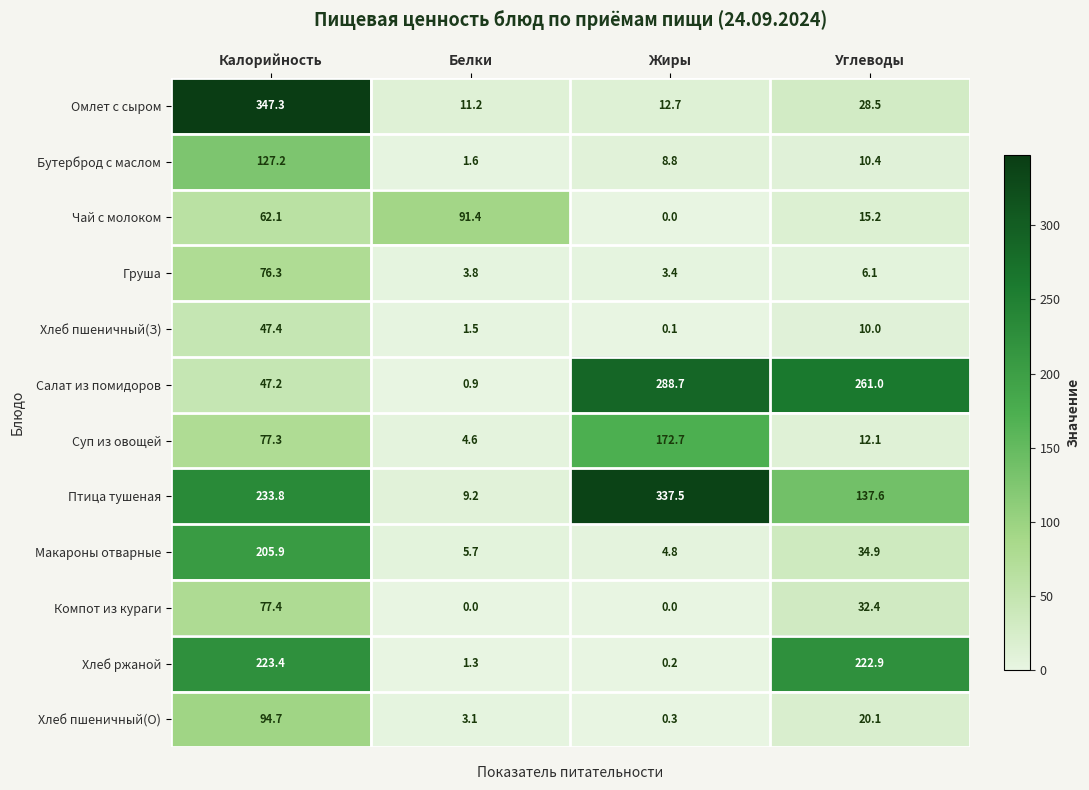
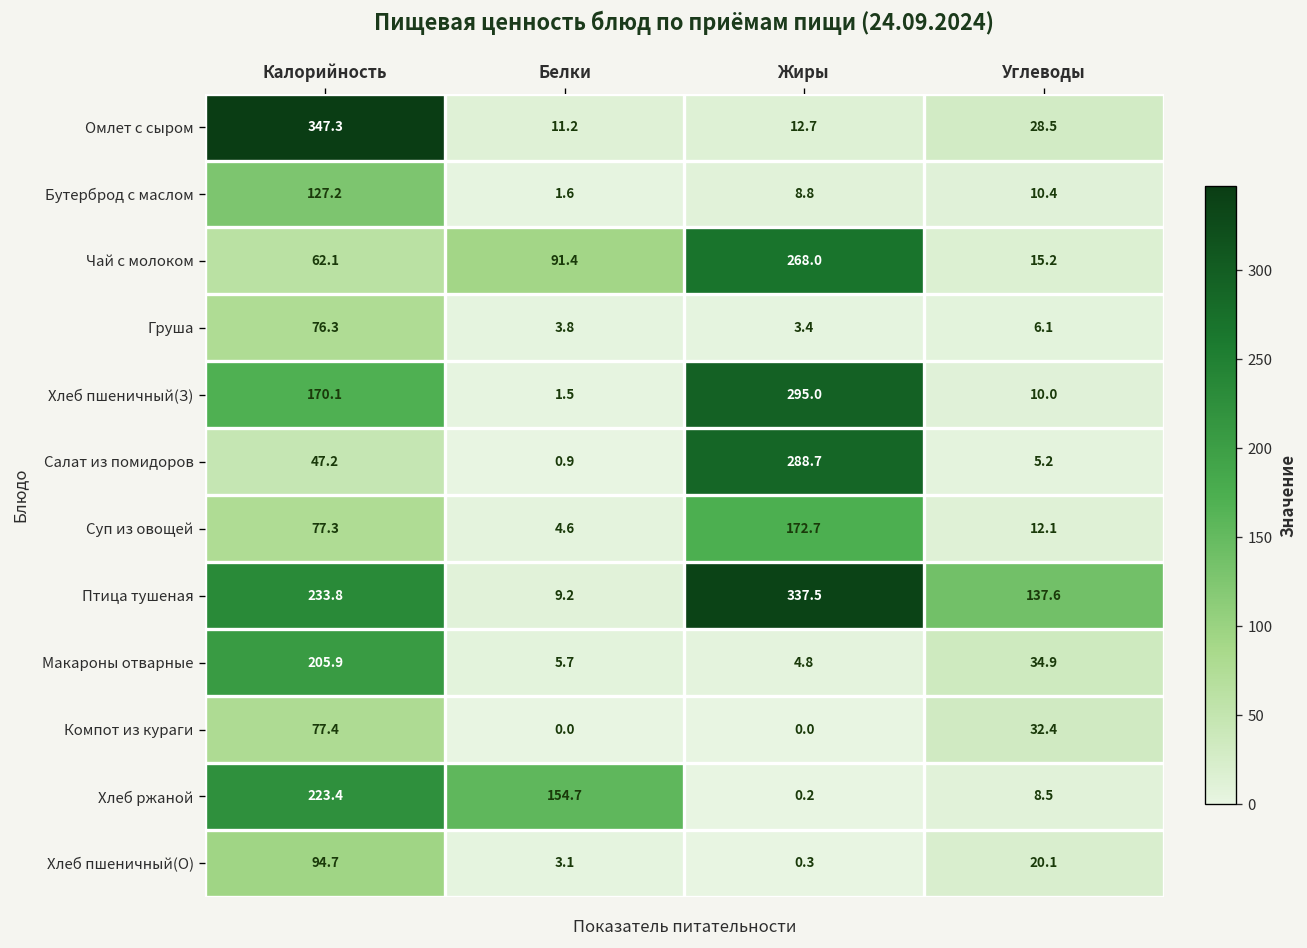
Чай с молоком, Жиры: 0.0 -> 268.0
Хлеб пшеничный(З), Калорийность: 47.4 -> 170.1
Хлеб пшеничный(З), Жиры: 0.1 -> 295.0
Салат из помидоров, Углеводы: 261.0 -> 5.2
Хлеб ржаной, Белки: 1.3 -> 154.7
Хлеб ржаной, Углеводы: 222.9 -> 8.5
